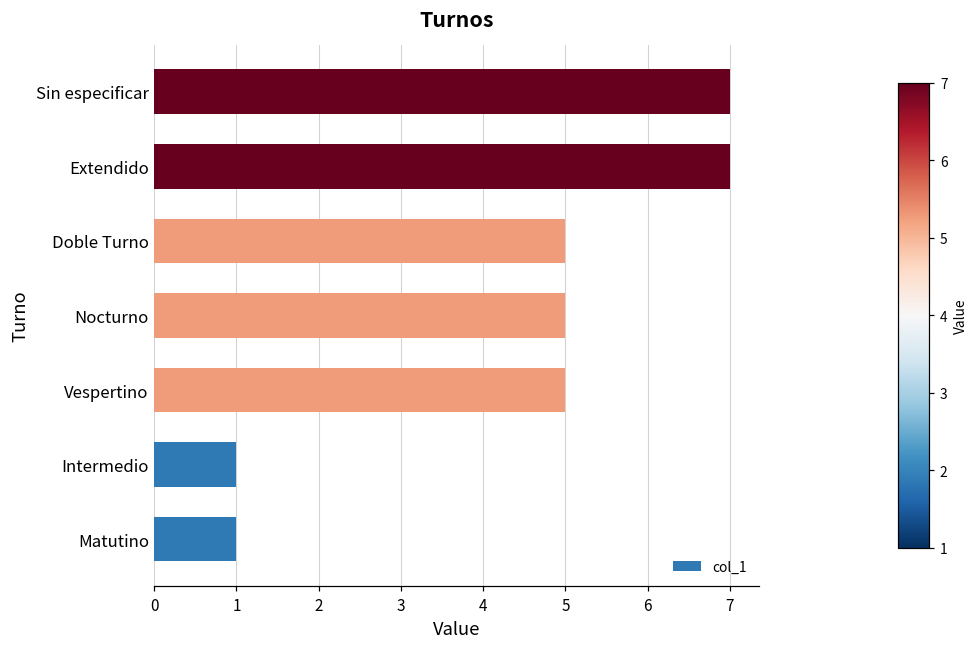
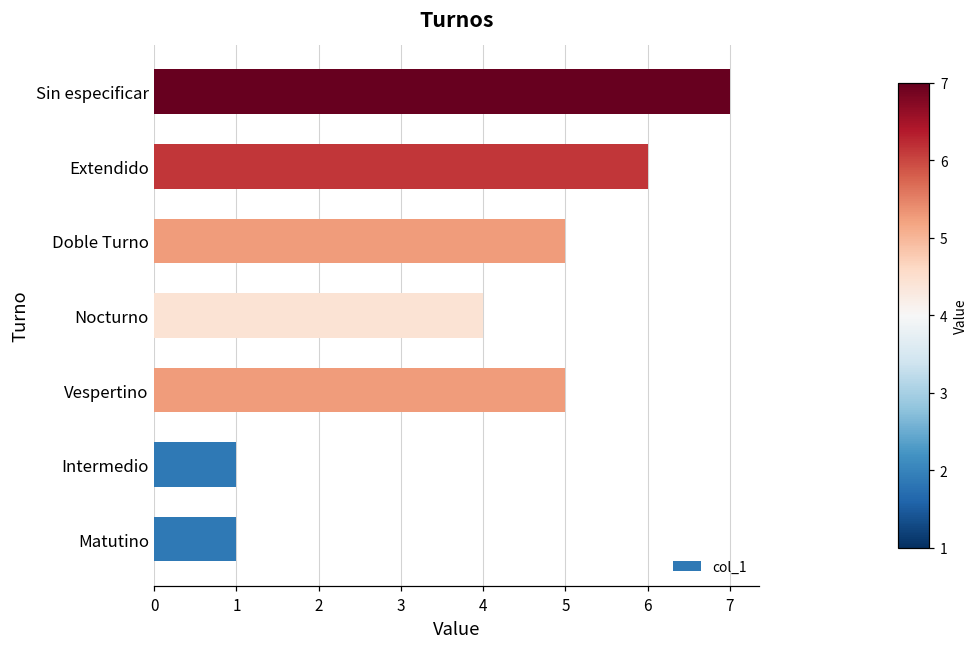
Extendido: 7 -> 6
Nocturno: 5 -> 4
